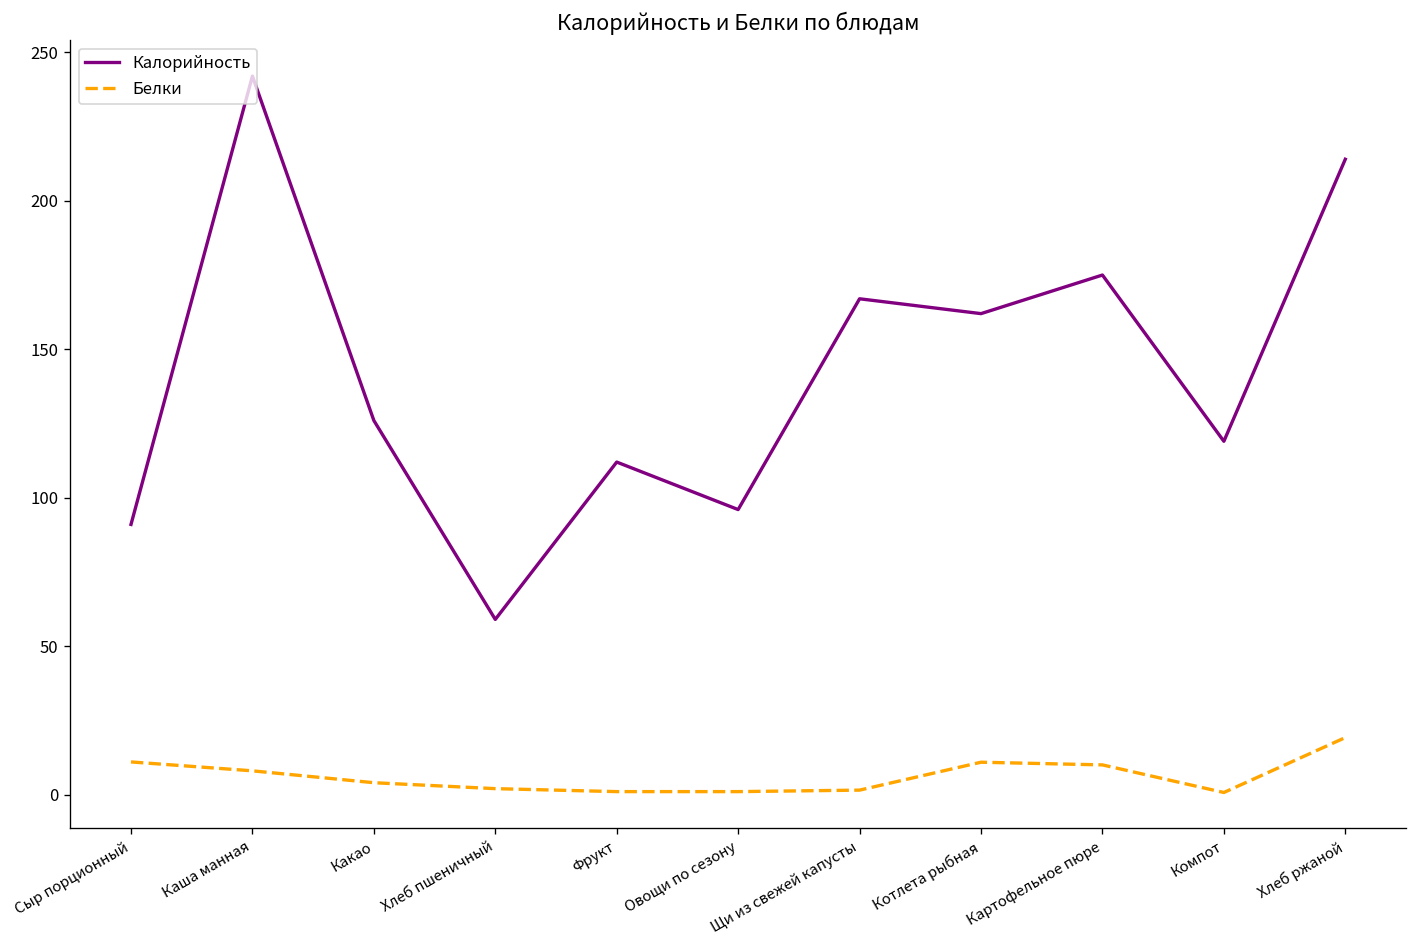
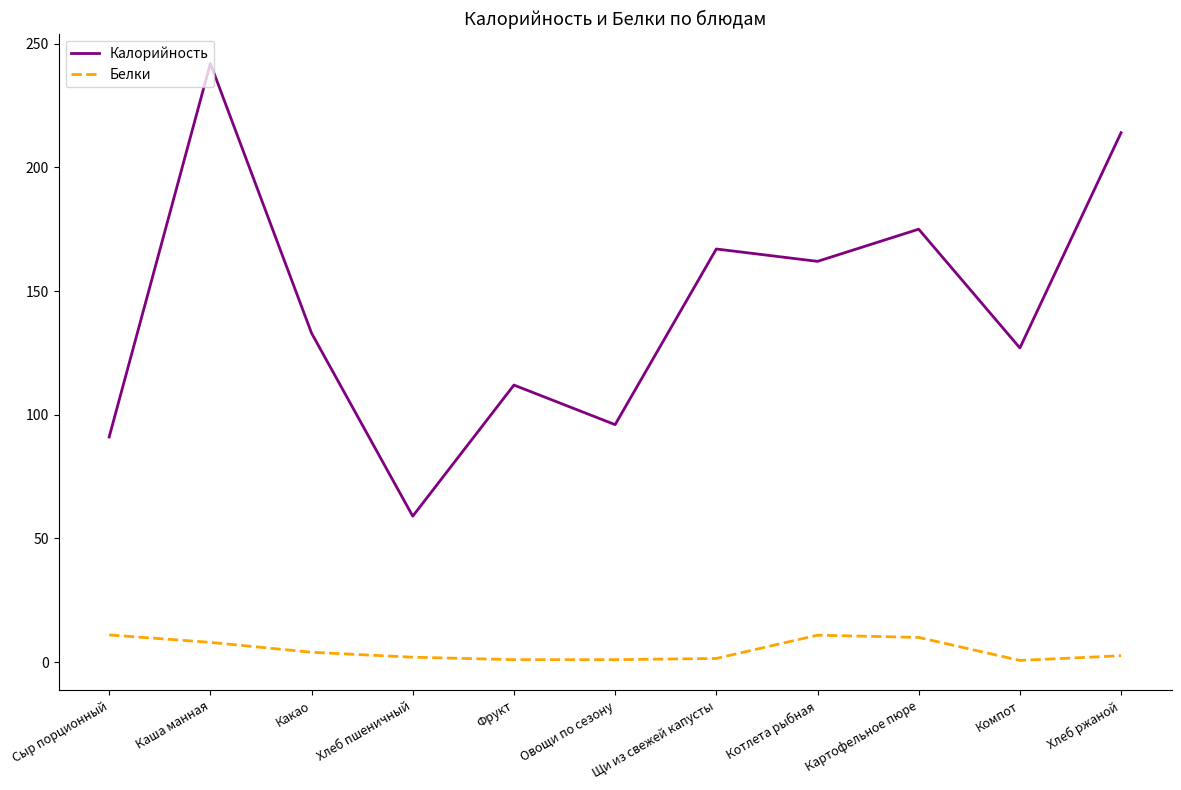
Калорийность, Какао: 126 -> 133
Калорийность, Компот: 119 -> 127
Белки, Хлеб ржаной: 19 -> 3
